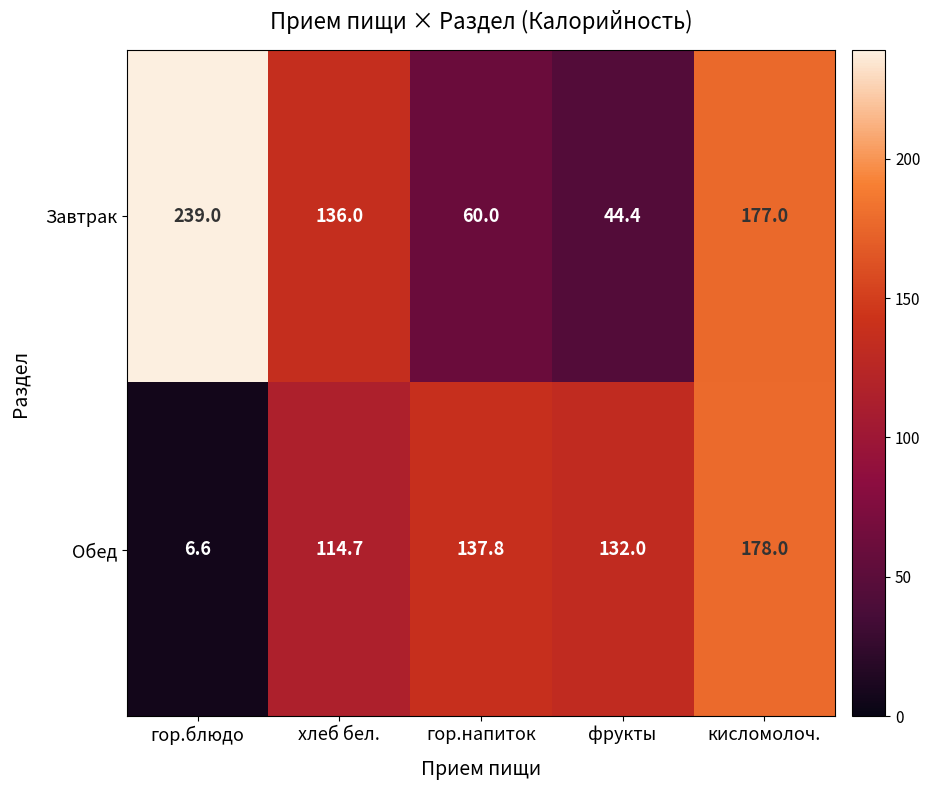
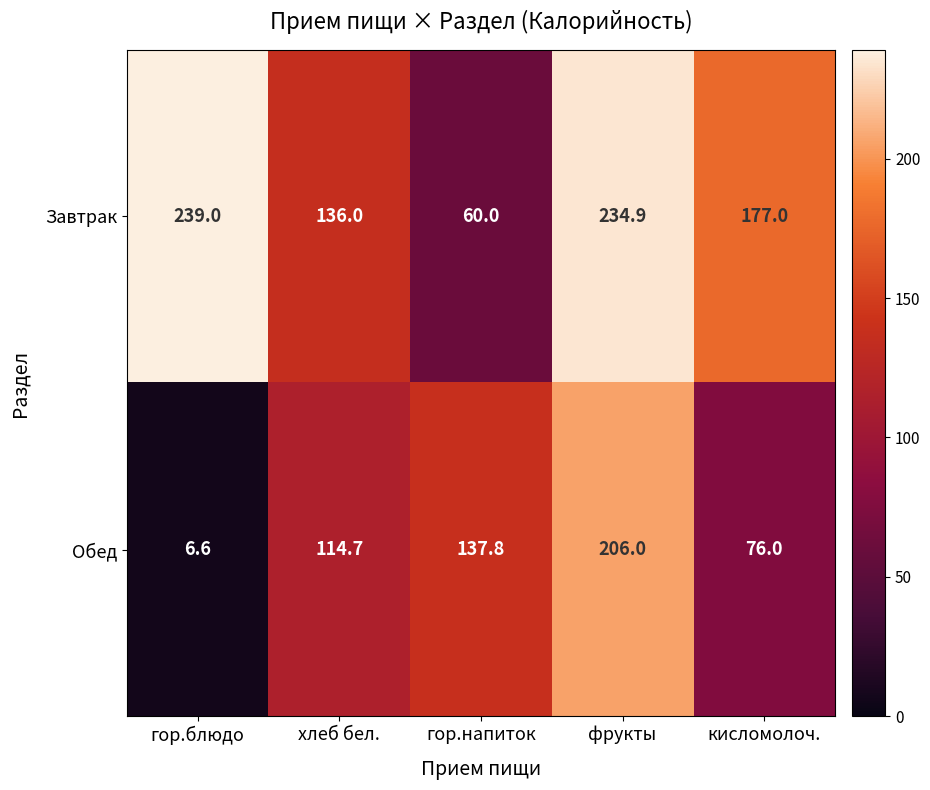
Завтрак, фрукты: 44.4 -> 234.9
Обед, фрукты: 132.0 -> 206.0
Обед, кисломолоч.: 178.0 -> 76.0
